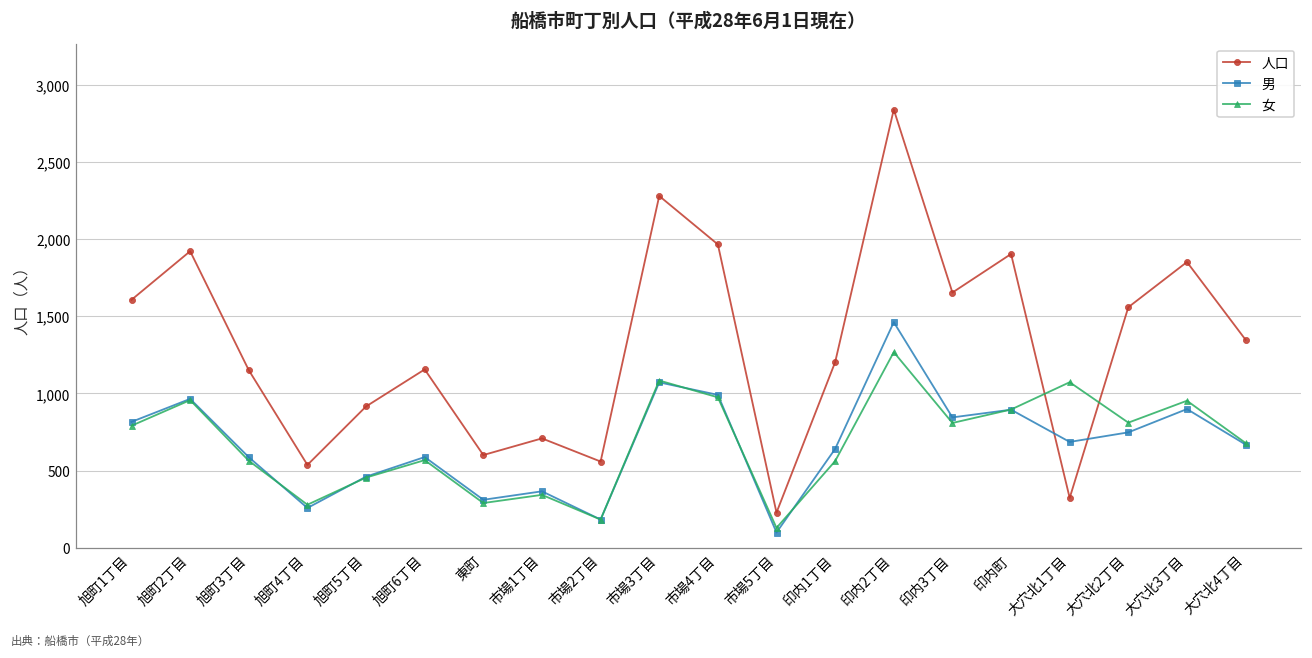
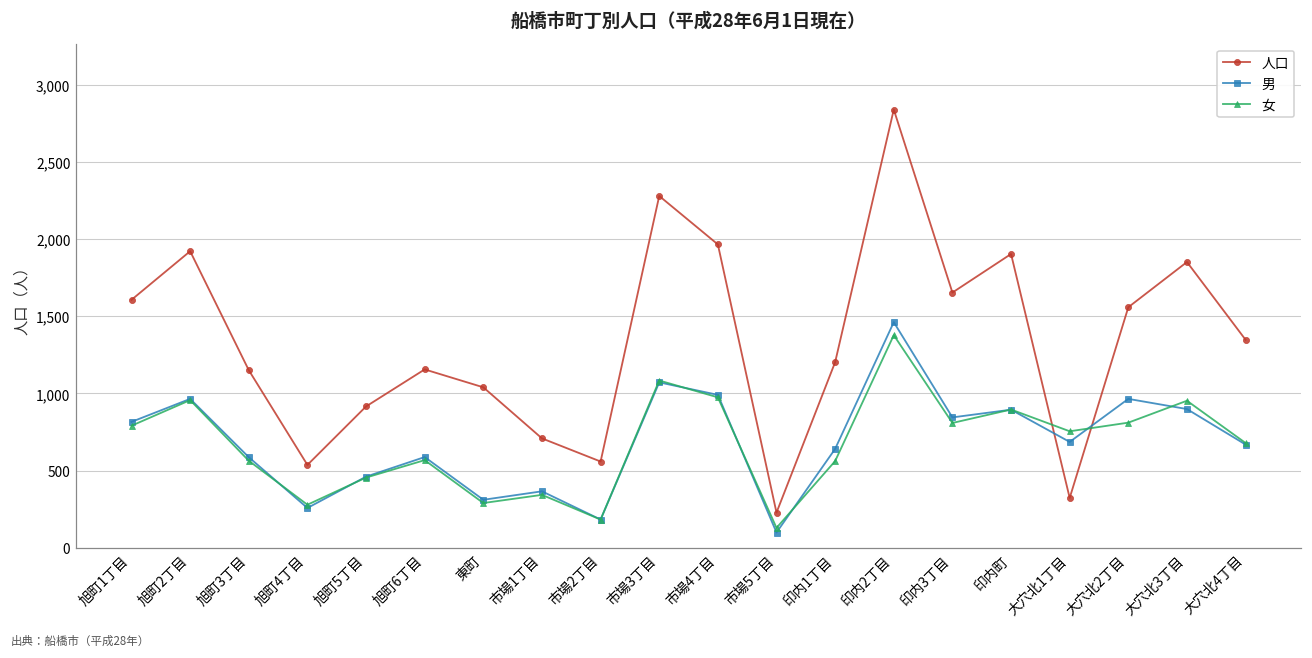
人口, 東町: 600 -> 1,040
女, 印内2丁目: 1,270 -> 1,380
女, 大穴北1丁目: 1,070 -> 760
男, 大穴北2丁目: 750 -> 970
